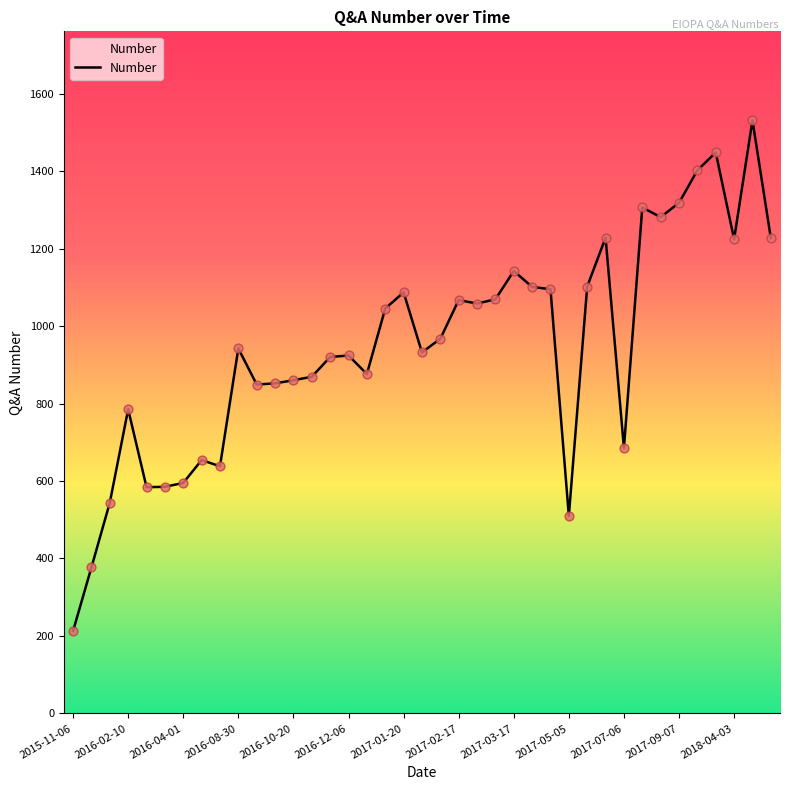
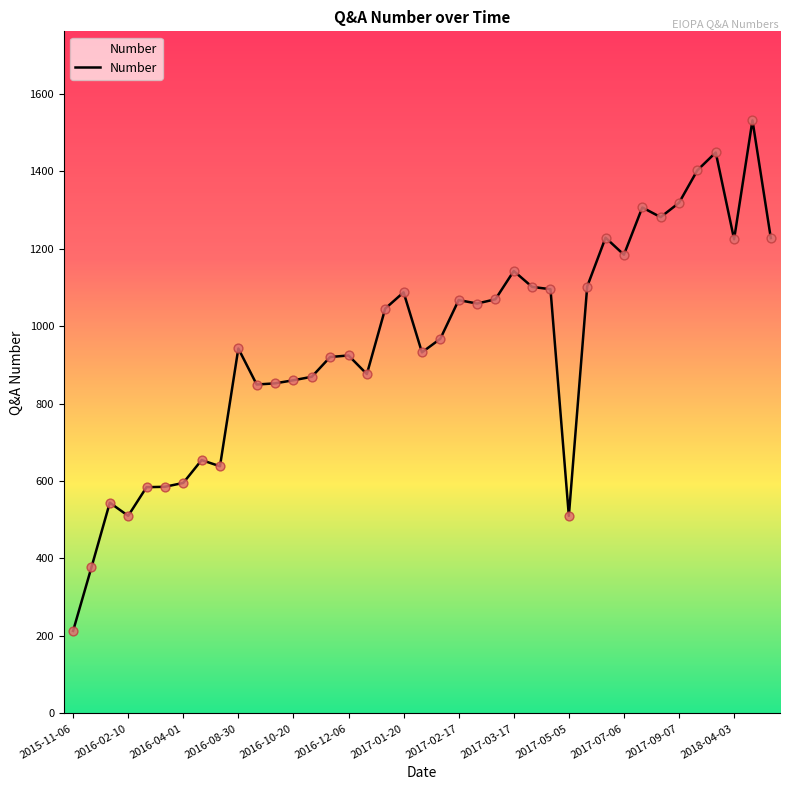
2016-02-10: 790 -> 510
2017-07-06: 690 -> 1180
